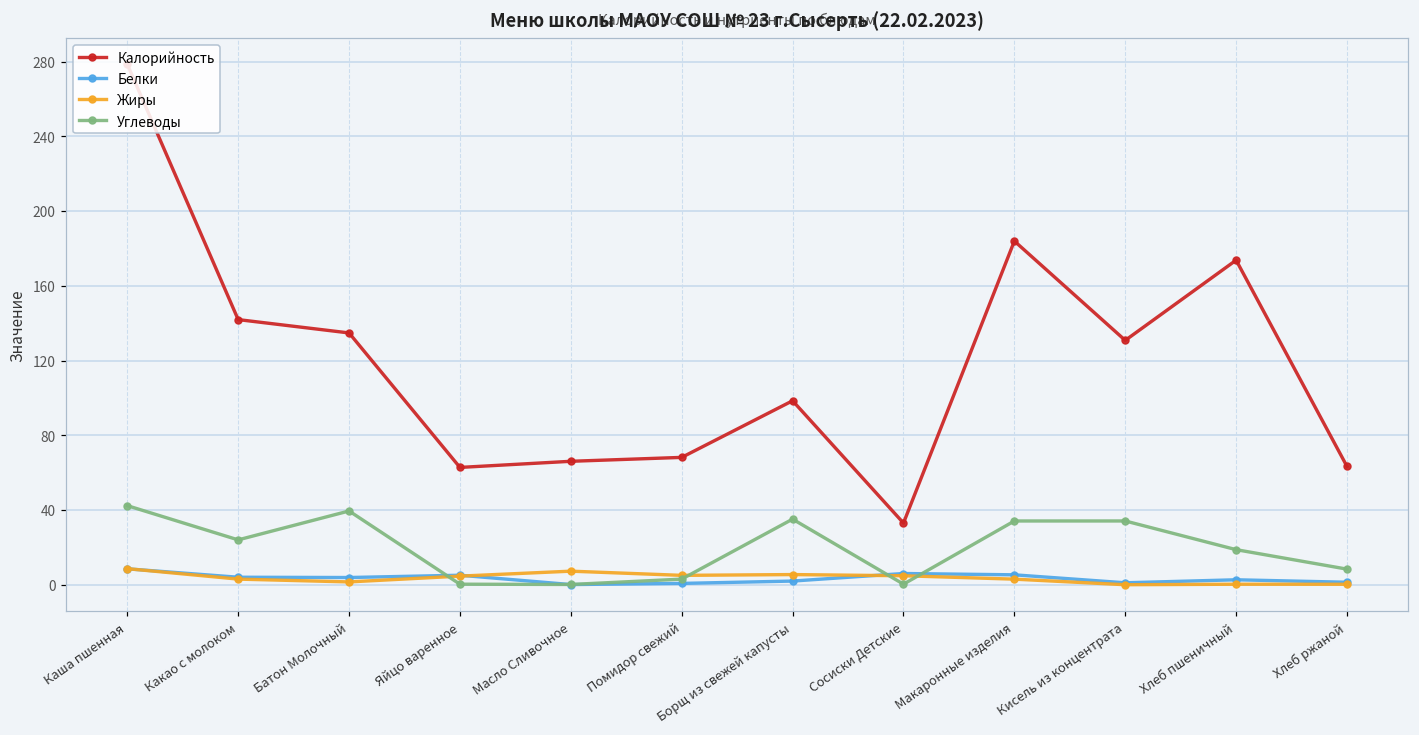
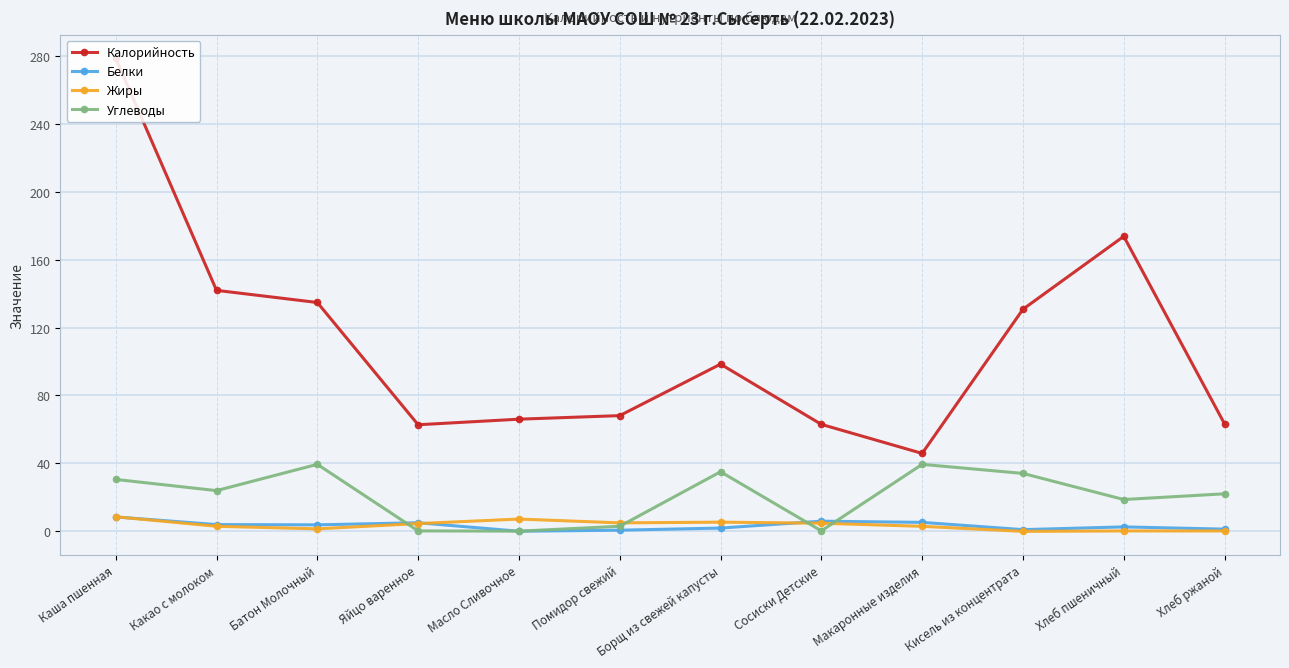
Углеводы, Каша пшенная: 42 -> 31
Калорийность, Сосиски Детские: 33 -> 63
Калорийность, Макаронные изделия: 184 -> 46
Углеводы, Макаронные изделия: 34 -> 39
Углеводы, Хлеб ржаной: 8 -> 22
